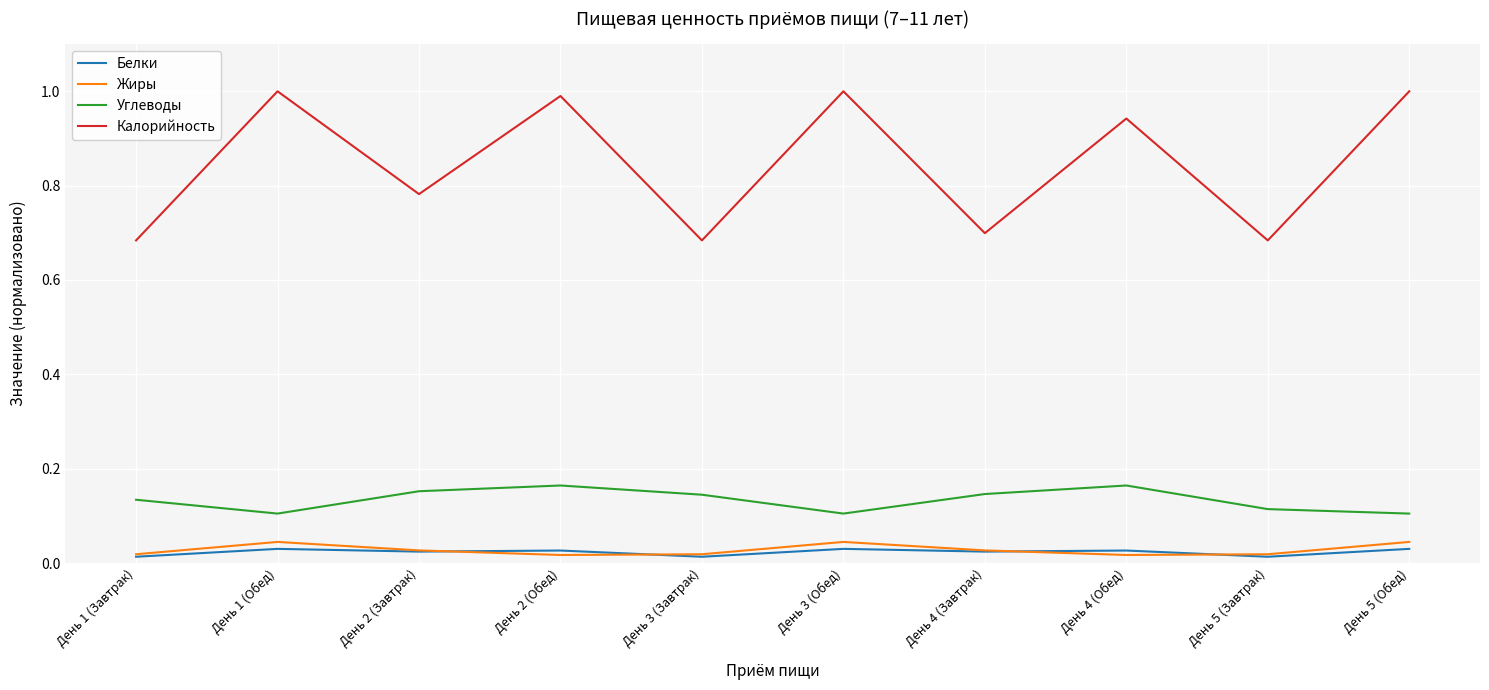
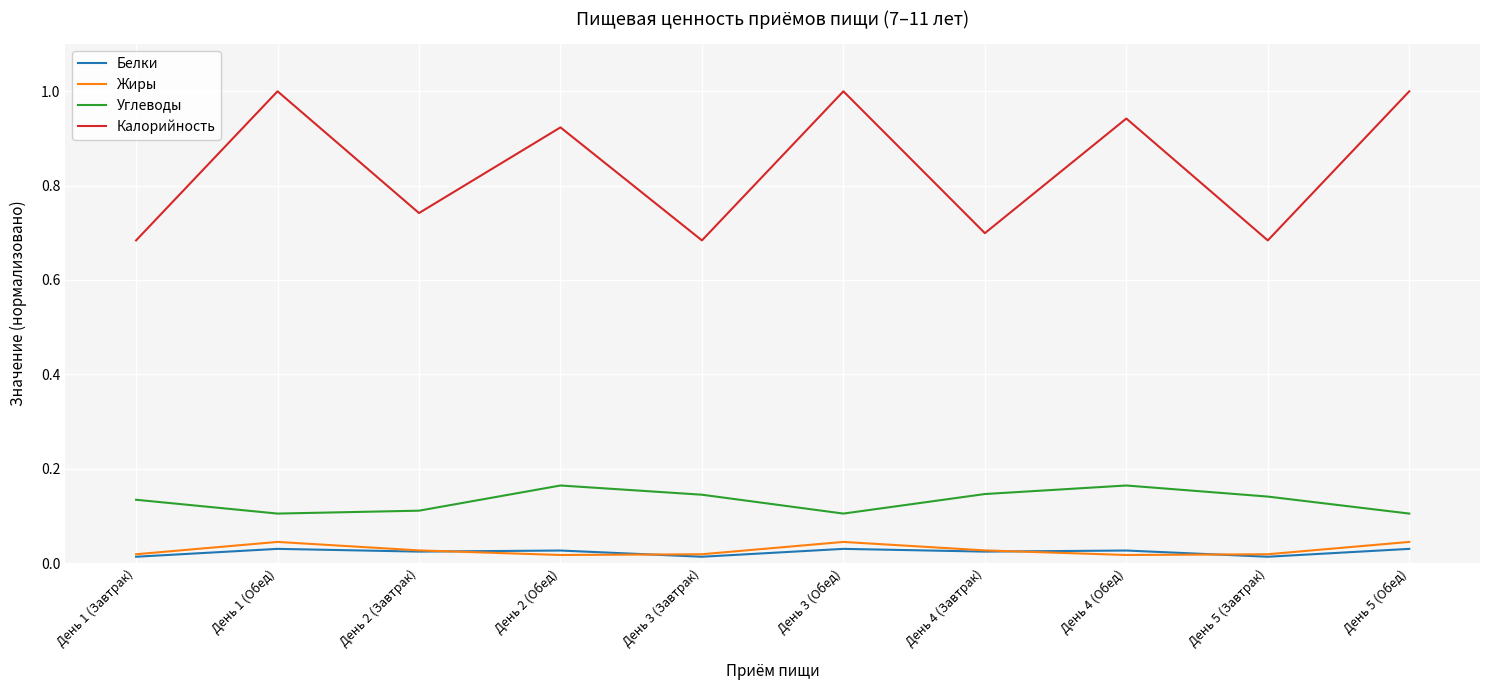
Углеводы, День 2 (Завтрак): 0.15 -> 0.11
Калорийность, День 2 (Завтрак): 0.78 -> 0.74
Калорийность, День 2 (Обед): 0.99 -> 0.92
Углеводы, День 5 (Завтрак): 0.11 -> 0.14
